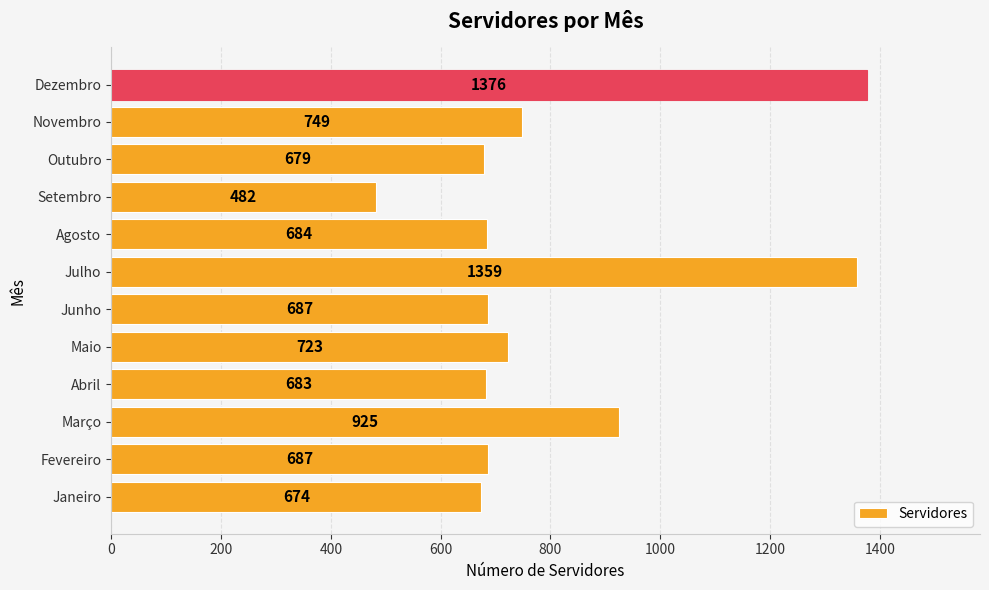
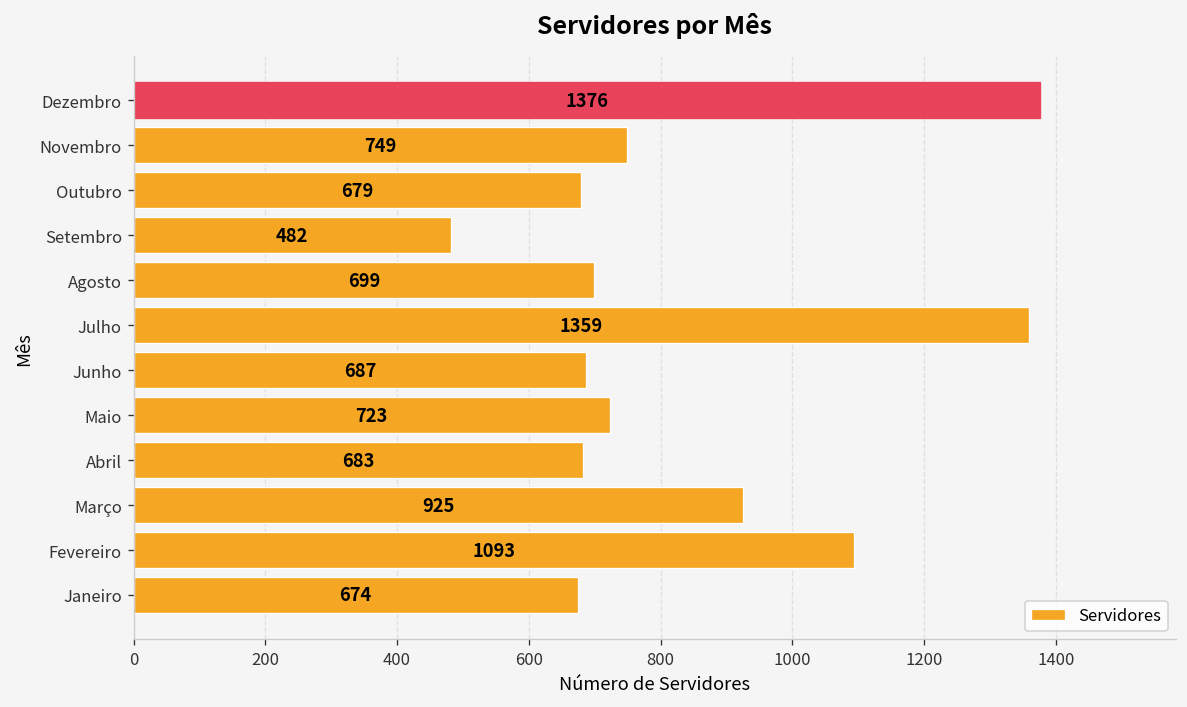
Agosto: 684 -> 699
Fevereiro: 687 -> 1093
